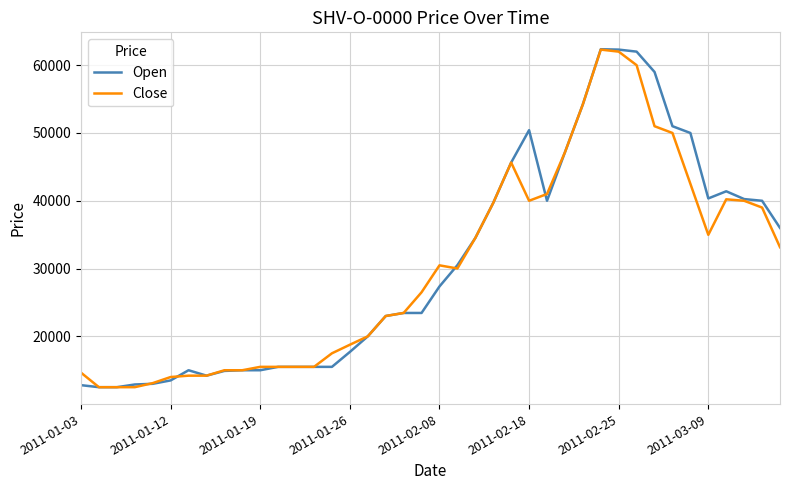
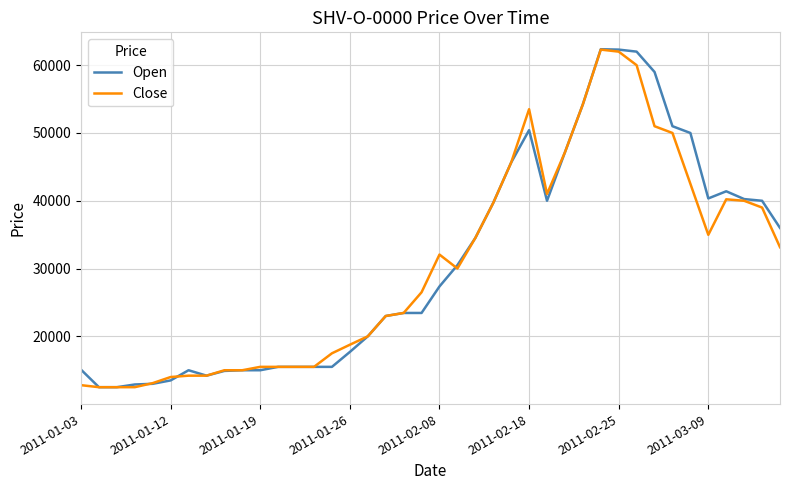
Open, 2011-01-03: 13000 -> 15000
Close, 2011-01-03: 15000 -> 13000
Close, 2011-02-08: 30000 -> 32000
Close, 2011-02-18: 40000 -> 54000
